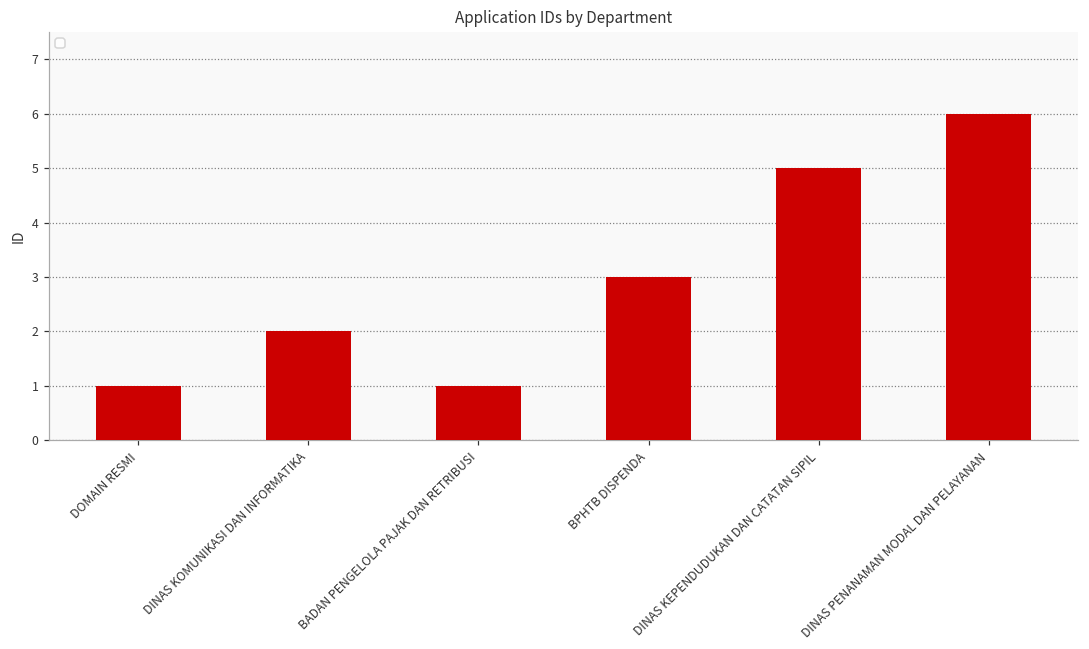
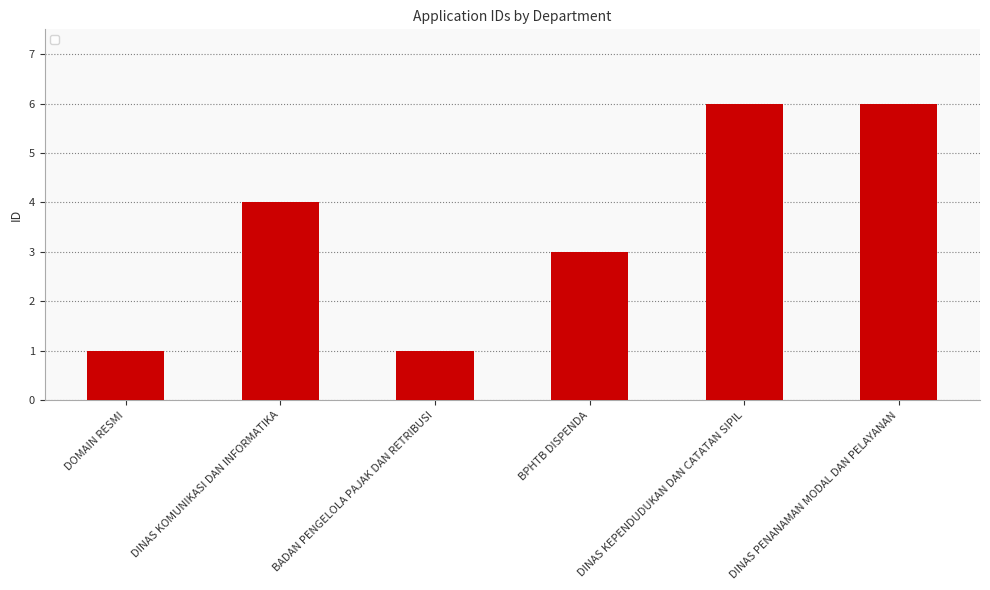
DINAS KOMUNIKASI DAN INFORMATIKA: 2 -> 4
DINAS KEPENDUDUKAN DAN CATATAN SIPIL: 5 -> 6
